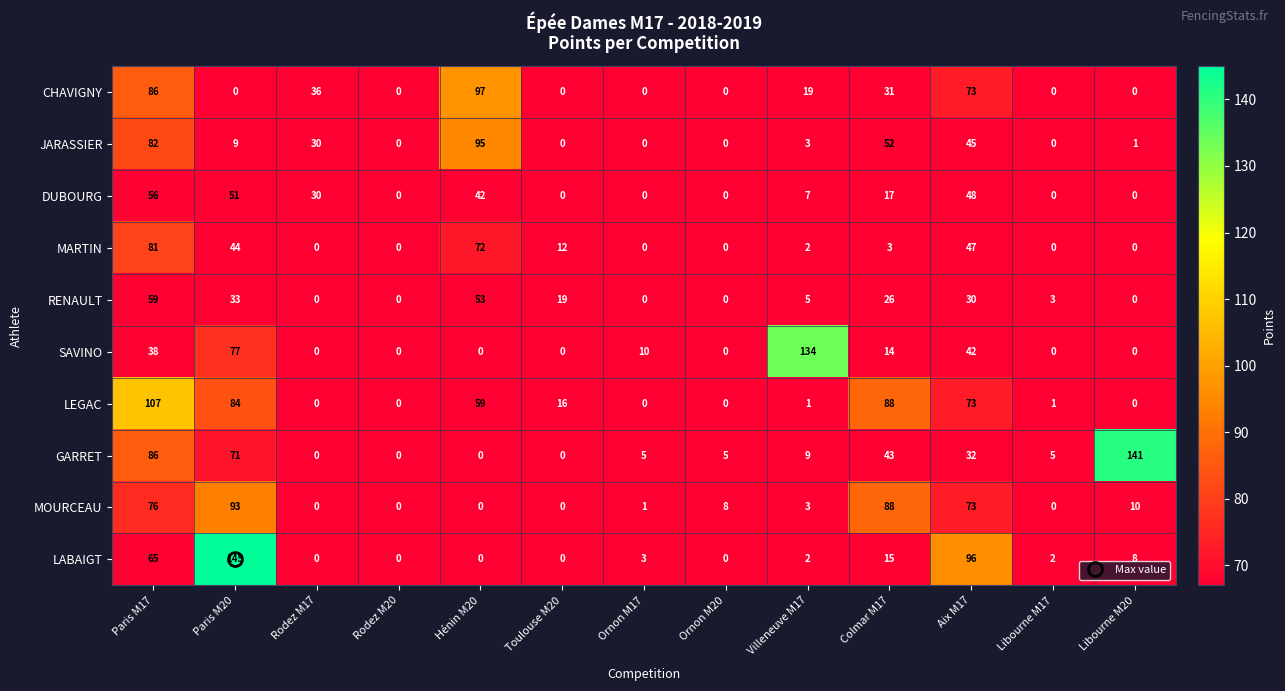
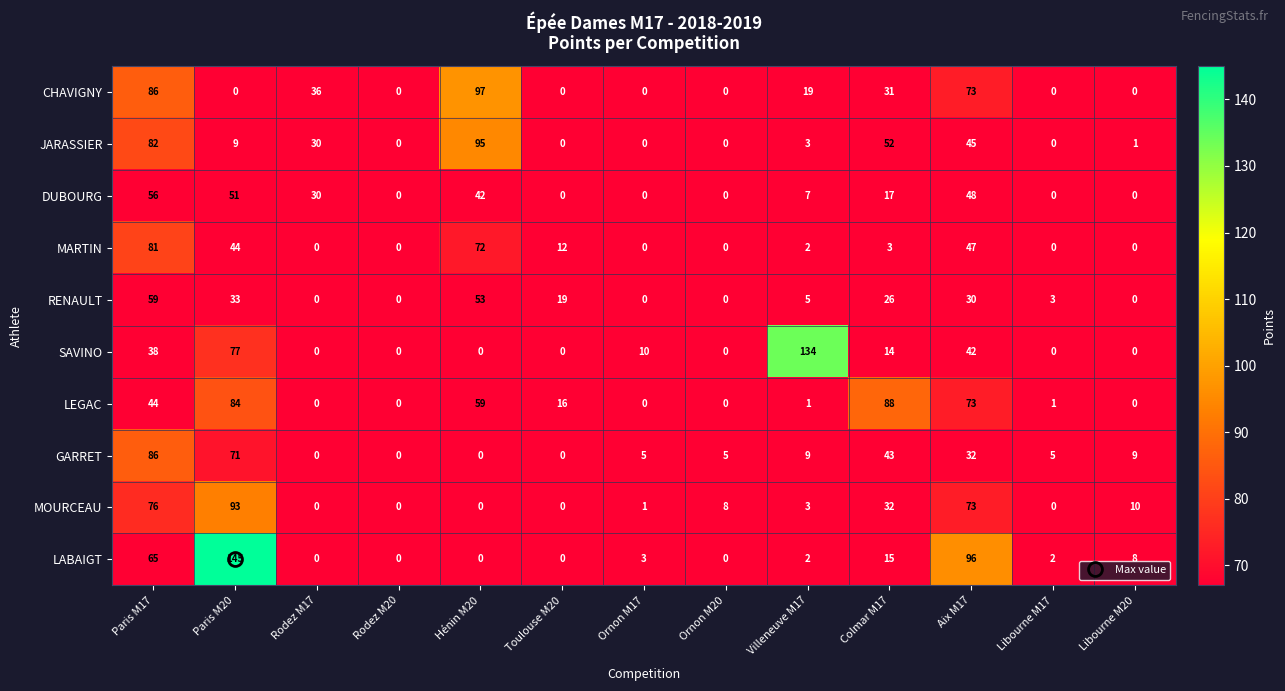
LEGAC, Paris M17: 107 -> 44
GARRET, Libourne M20: 141 -> 9
MOURCEAU, Colmar M17: 88 -> 32
